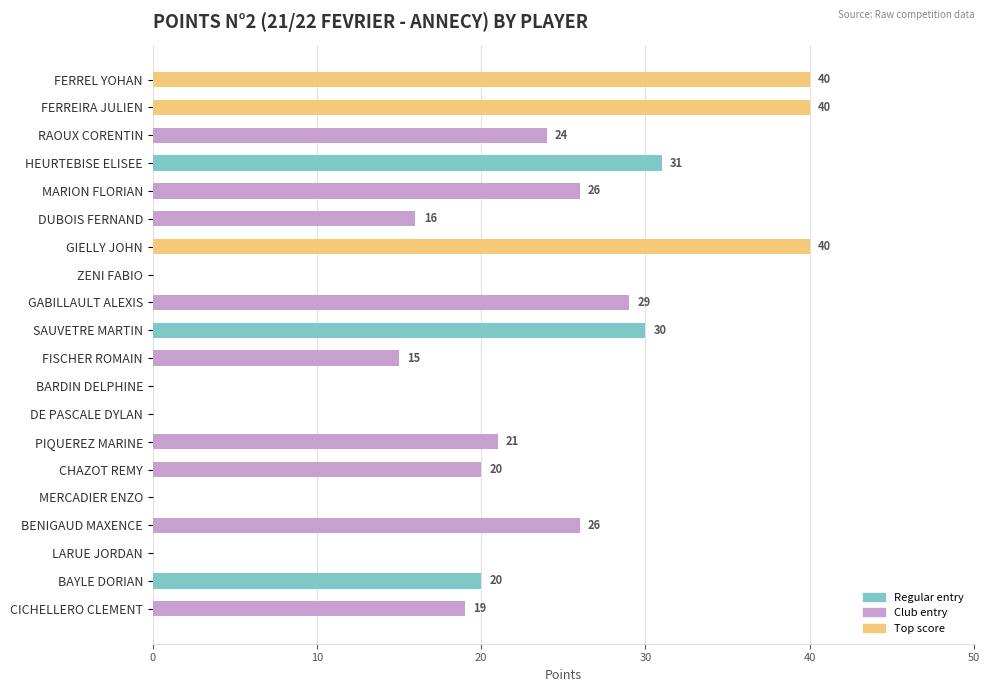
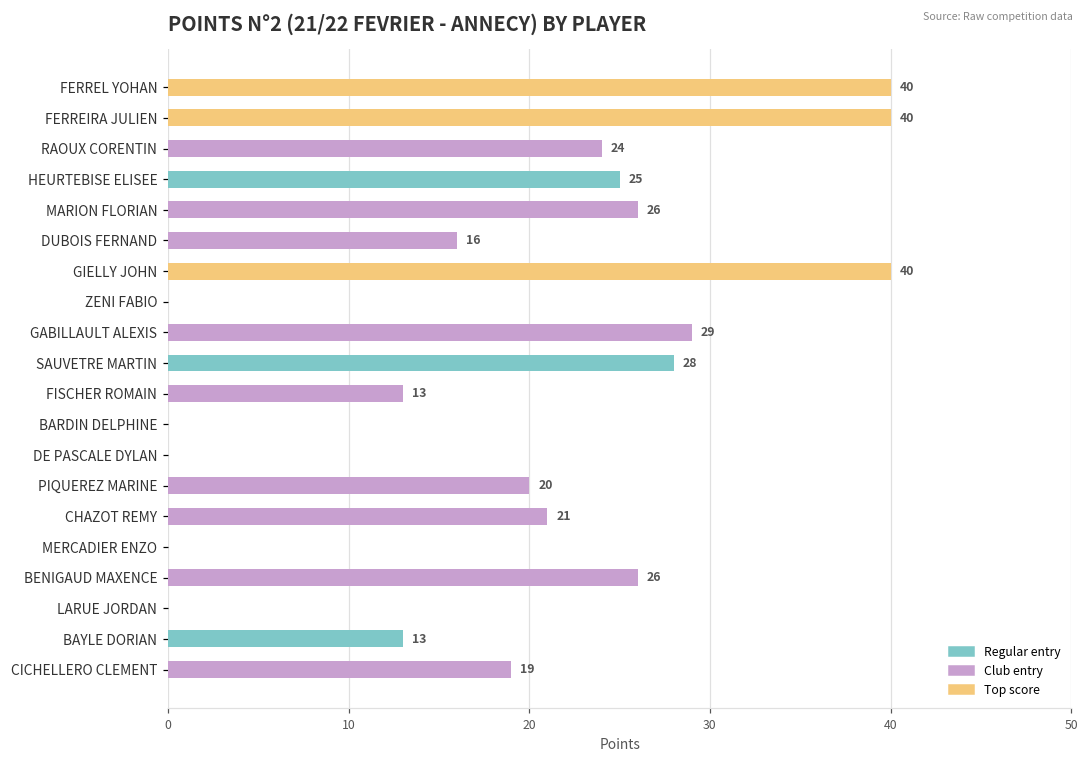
HEURTEBISE ELISEE: 31 -> 25
SAUVETRE MARTIN: 30 -> 28
FISCHER ROMAIN: 15 -> 13
PIQUEREZ MARINE: 21 -> 20
CHAZOT REMY: 20 -> 21
BAYLE DORIAN: 20 -> 13
